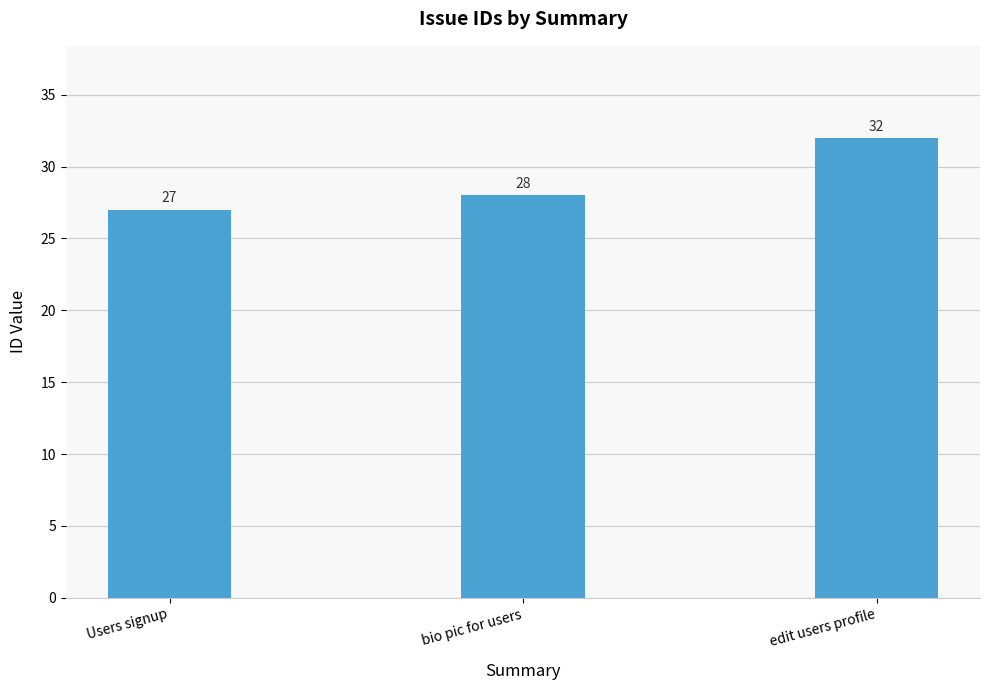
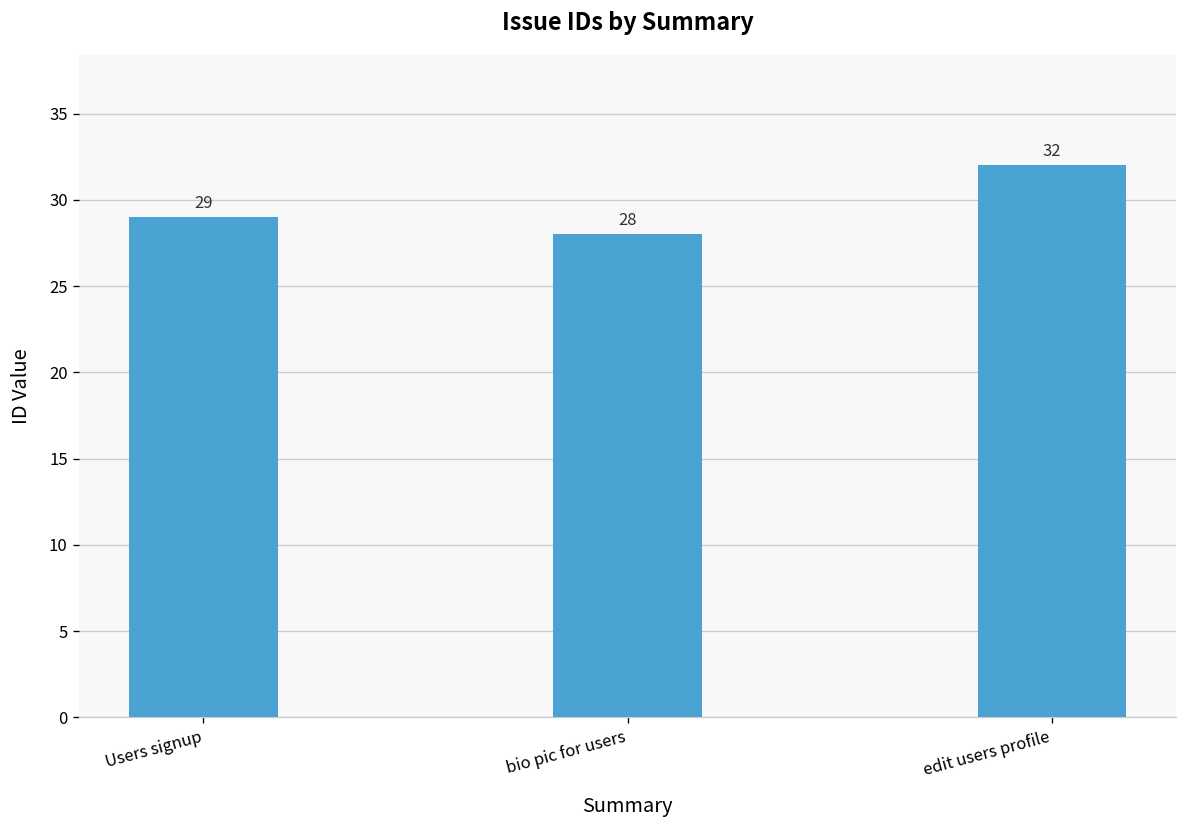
Users signup: 27 -> 29
